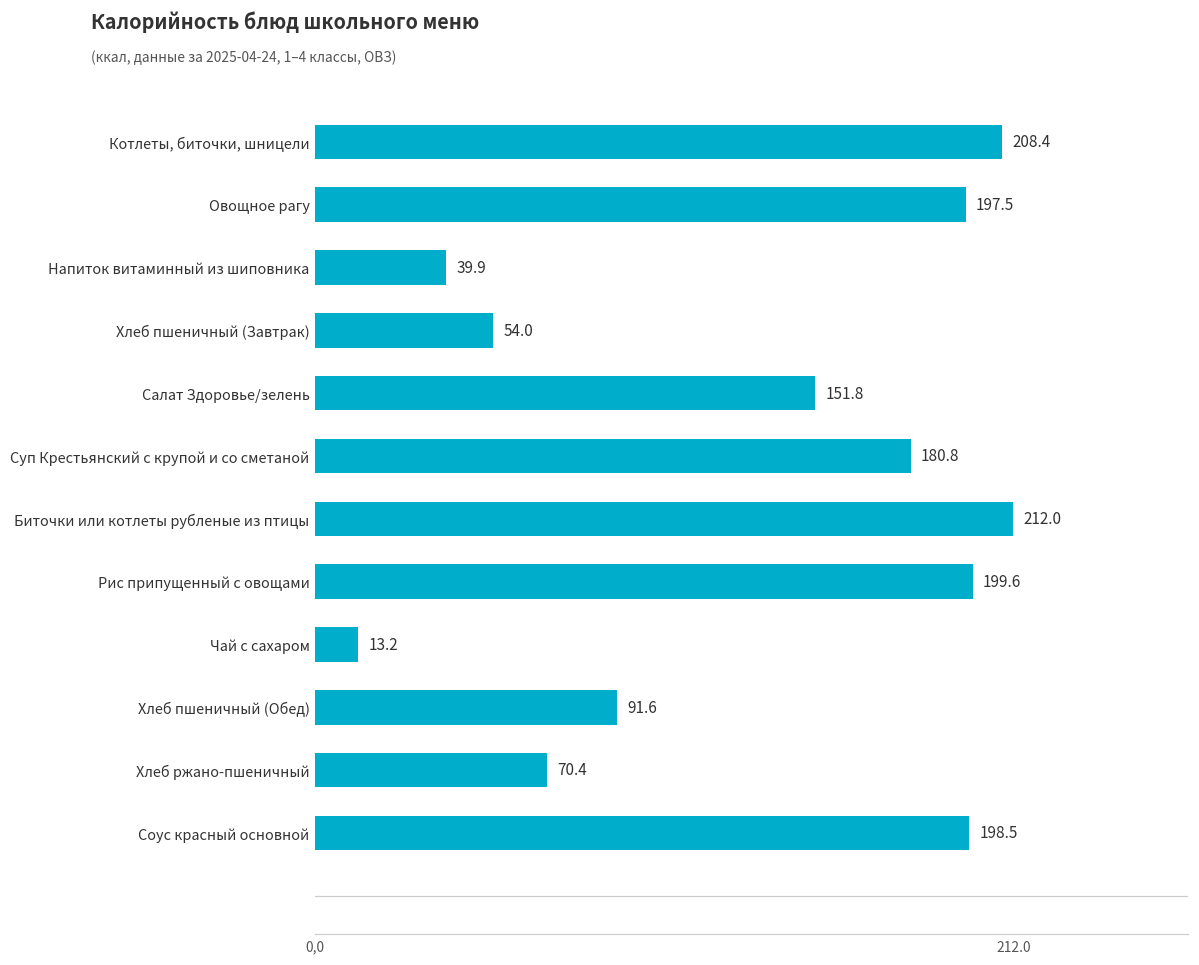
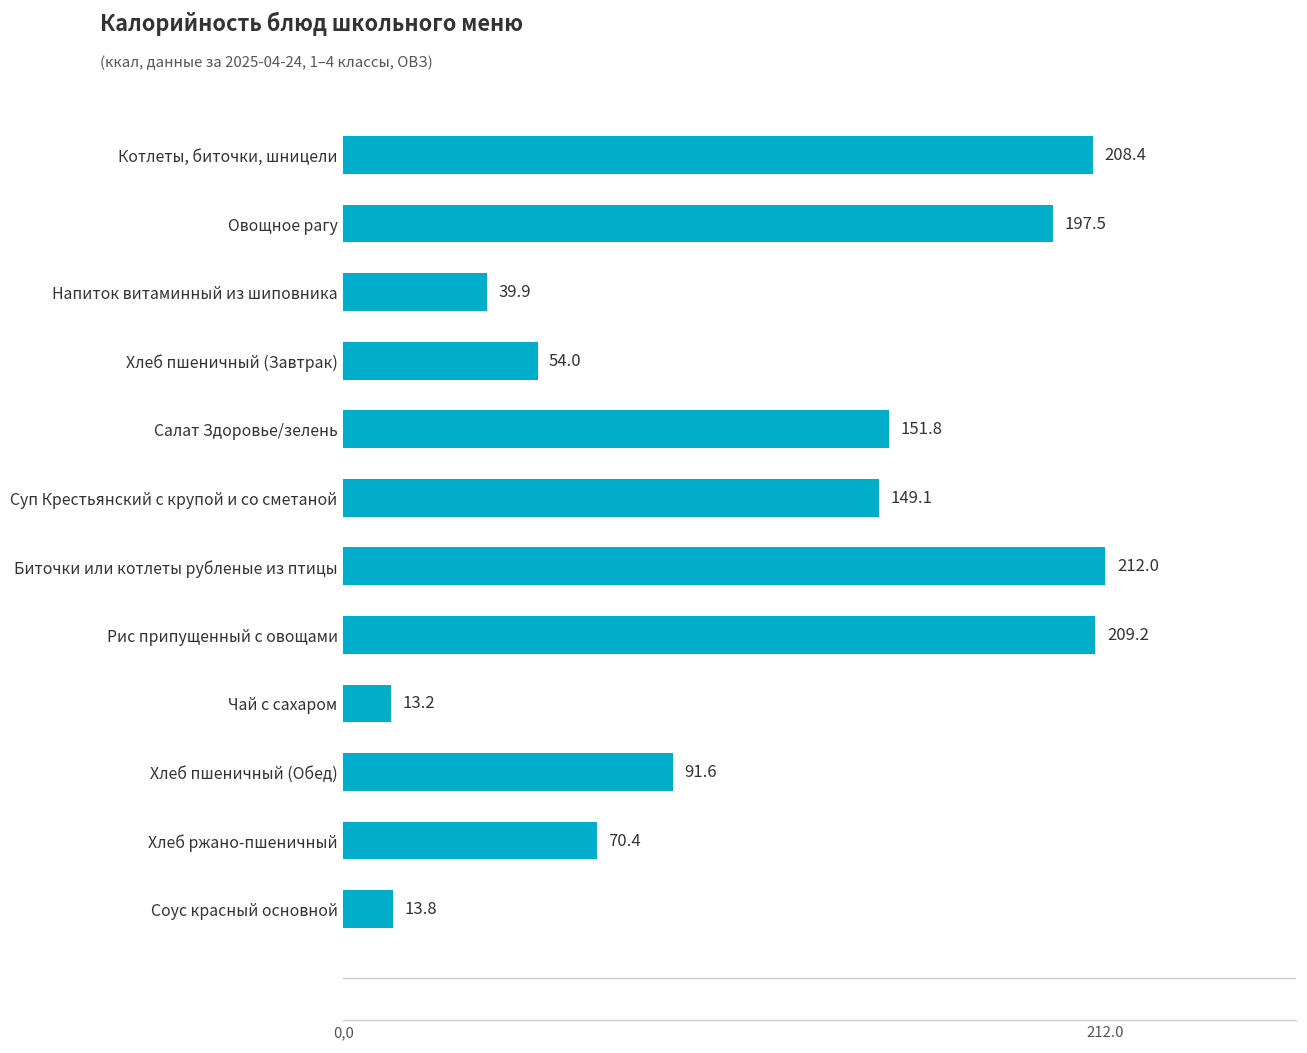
Суп Крестьянский с крупой и со сметаной: 180.8 -> 149.1
Рис припущенный с овощами: 199.6 -> 209.2
Соус красный основной: 198.5 -> 13.8
